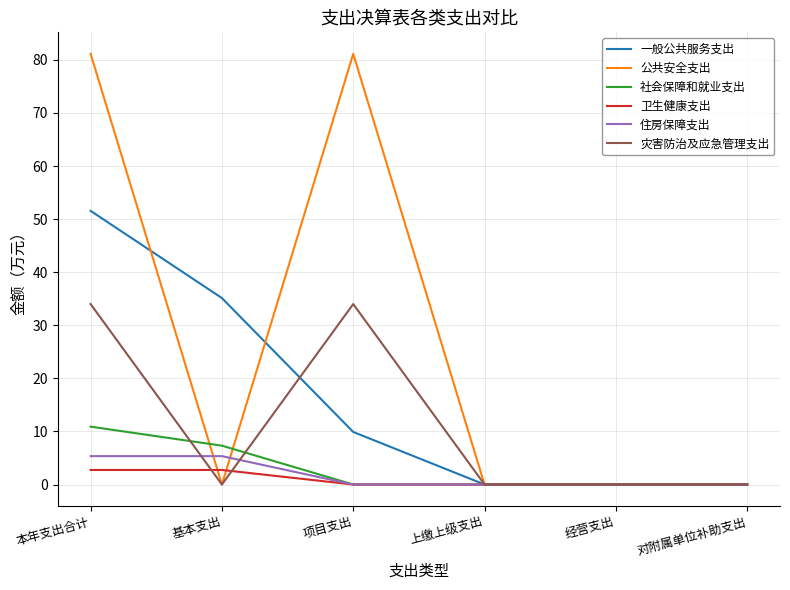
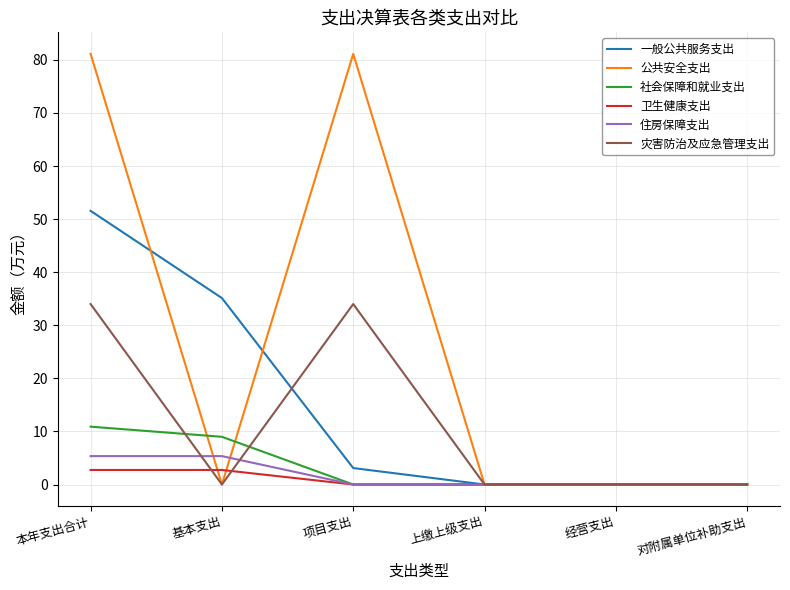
社会保障和就业支出, 基本支出: 7 -> 9
一般公共服务支出, 项目支出: 10 -> 3
